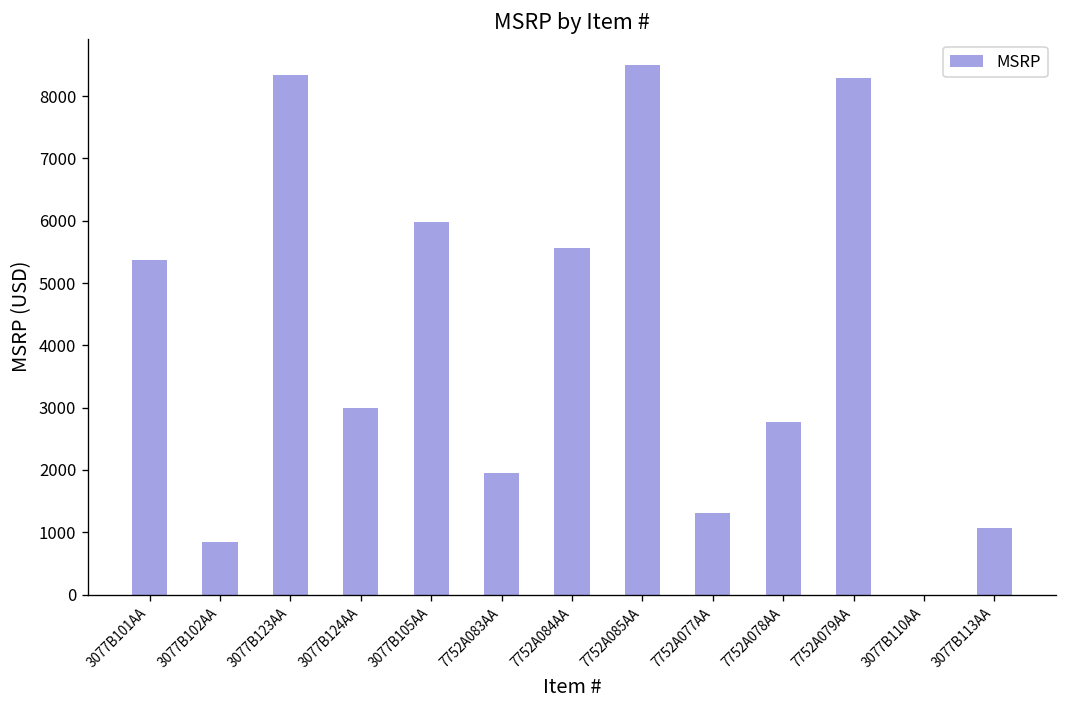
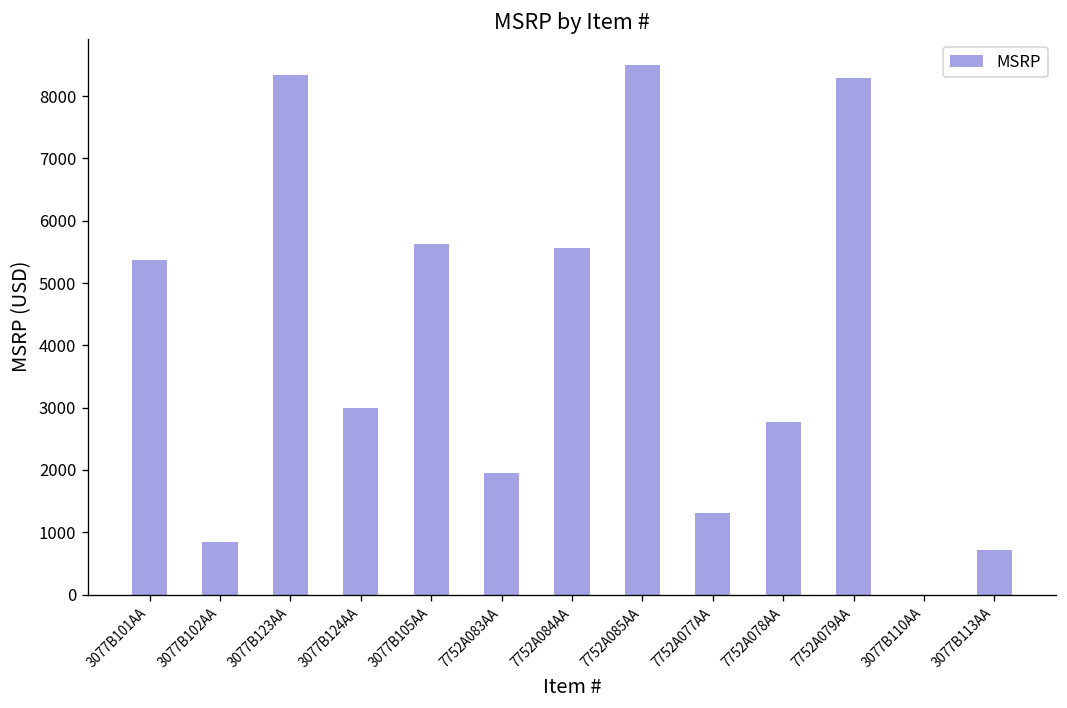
3077B105AA: 6000 -> 5600
3077B113AA: 1100 -> 700
